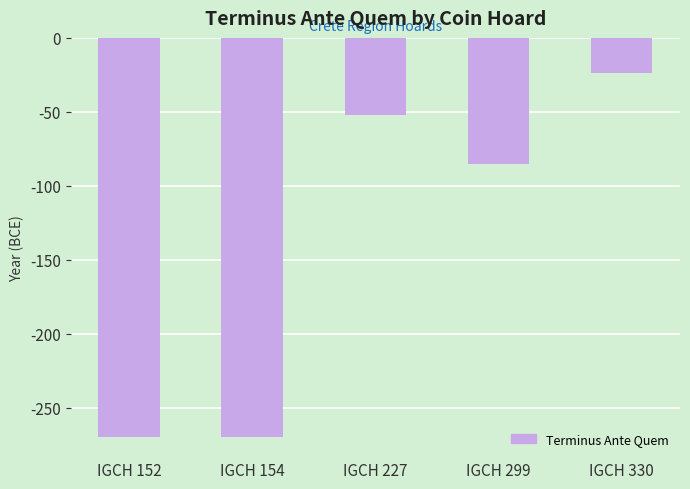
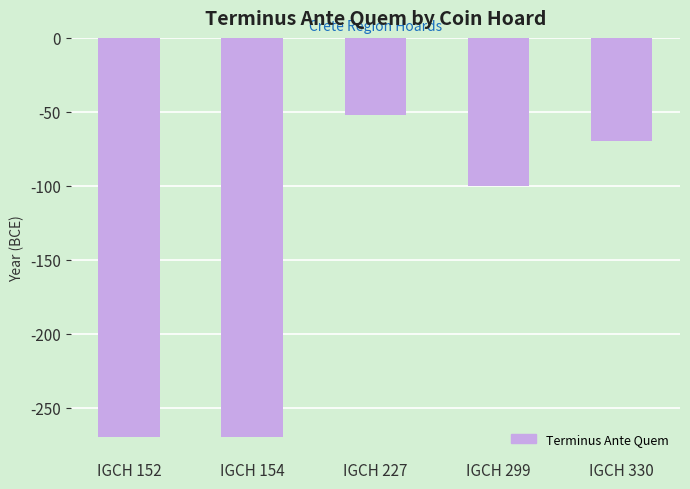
IGCH 299: -85 -> -100
IGCH 330: -24 -> -70
